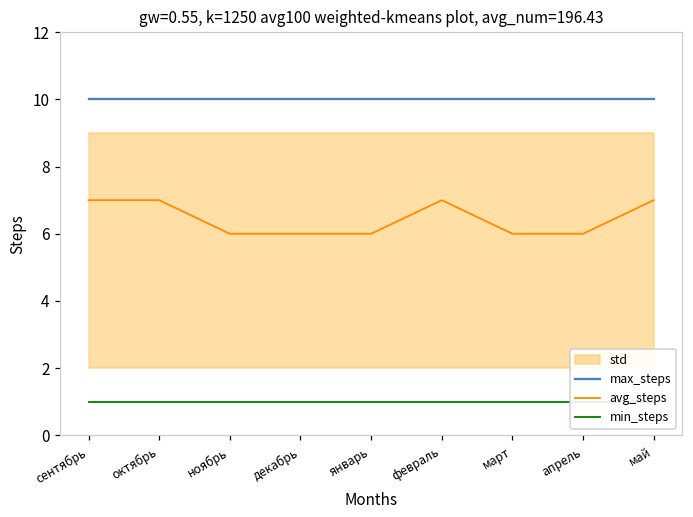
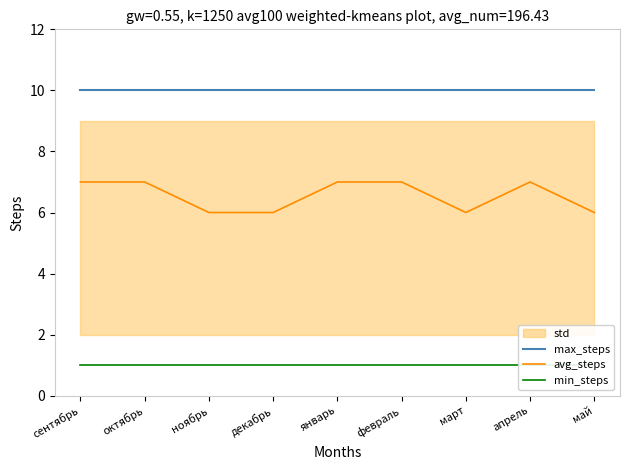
avg_steps, январь: 6 -> 7
avg_steps, апрель: 6 -> 7
avg_steps, май: 7 -> 6
